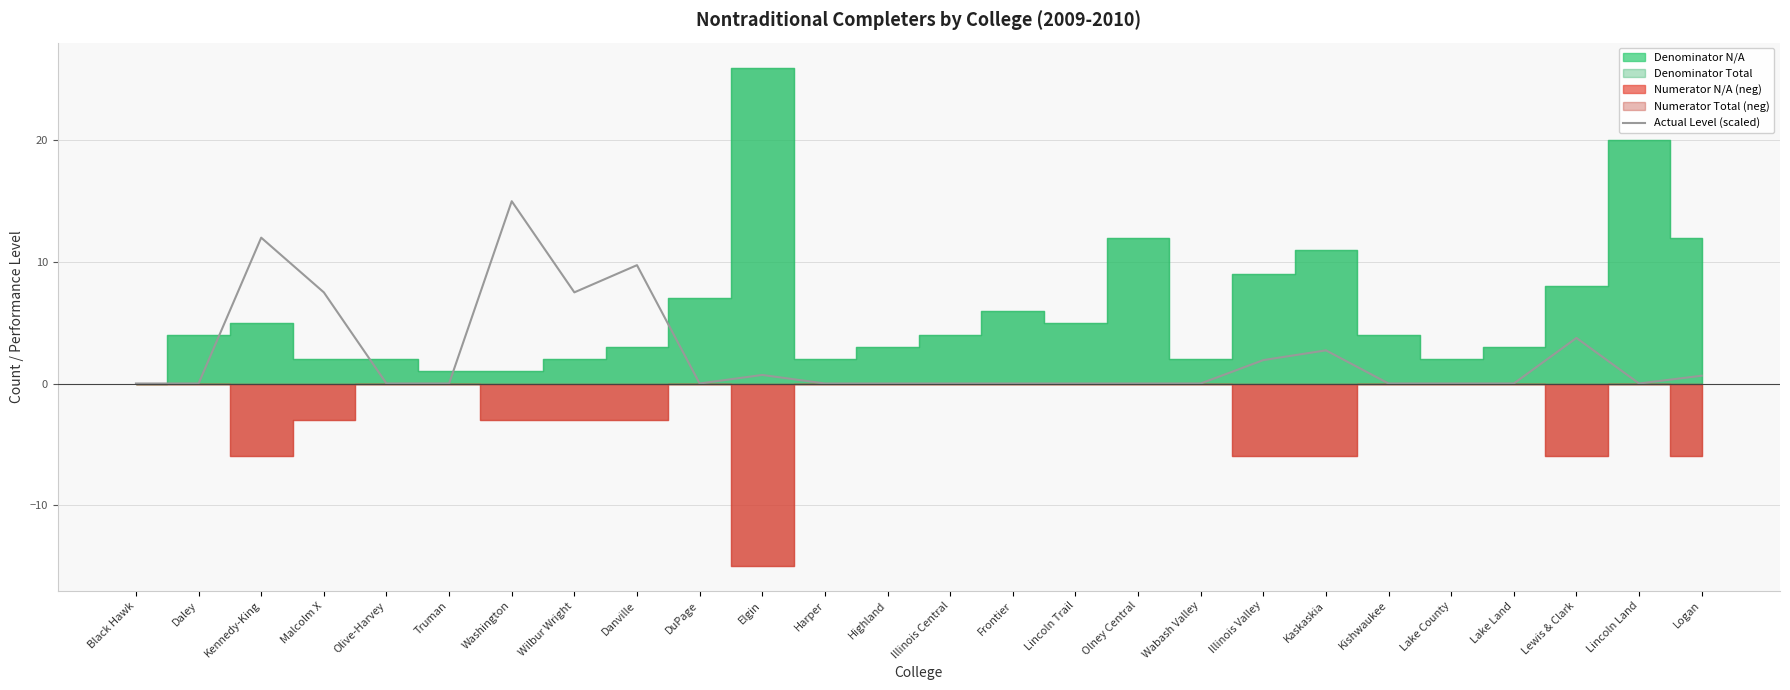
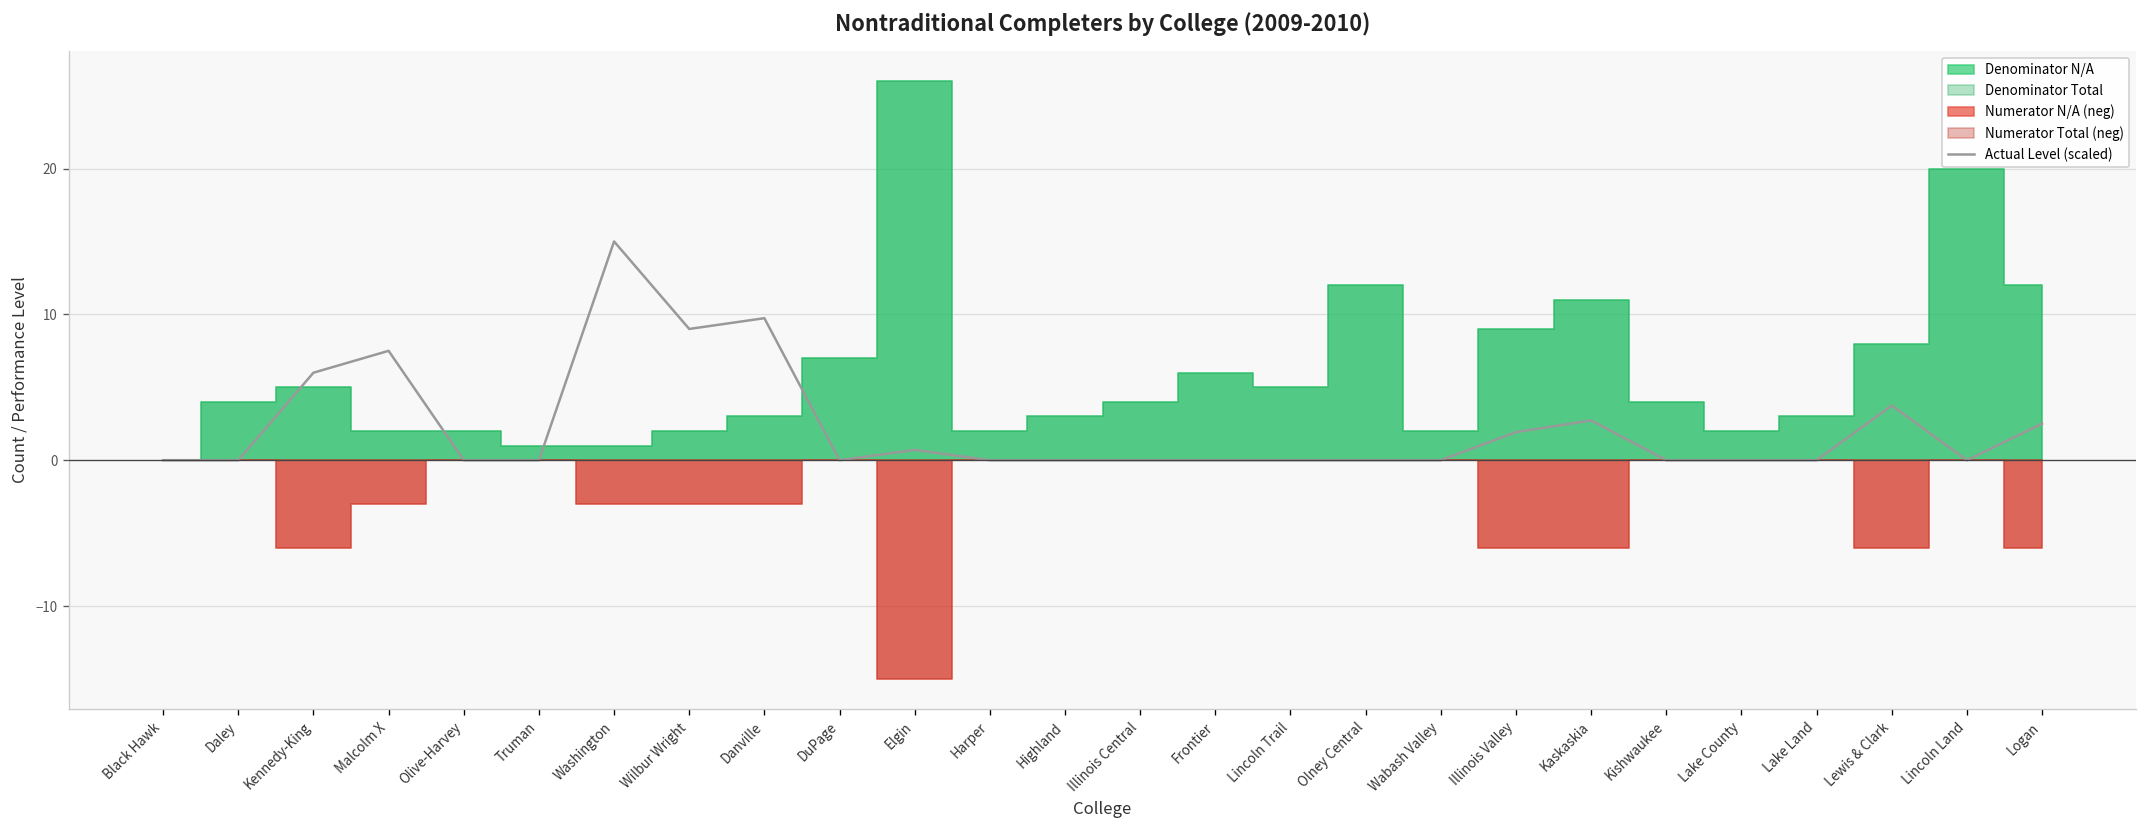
Actual Level (scaled), Kennedy-King: 12.0 -> 6.0
Actual Level (scaled), Wilbur Wright: 7.5 -> 9.0
Actual Level (scaled), Logan: 0.6 -> 2.5
